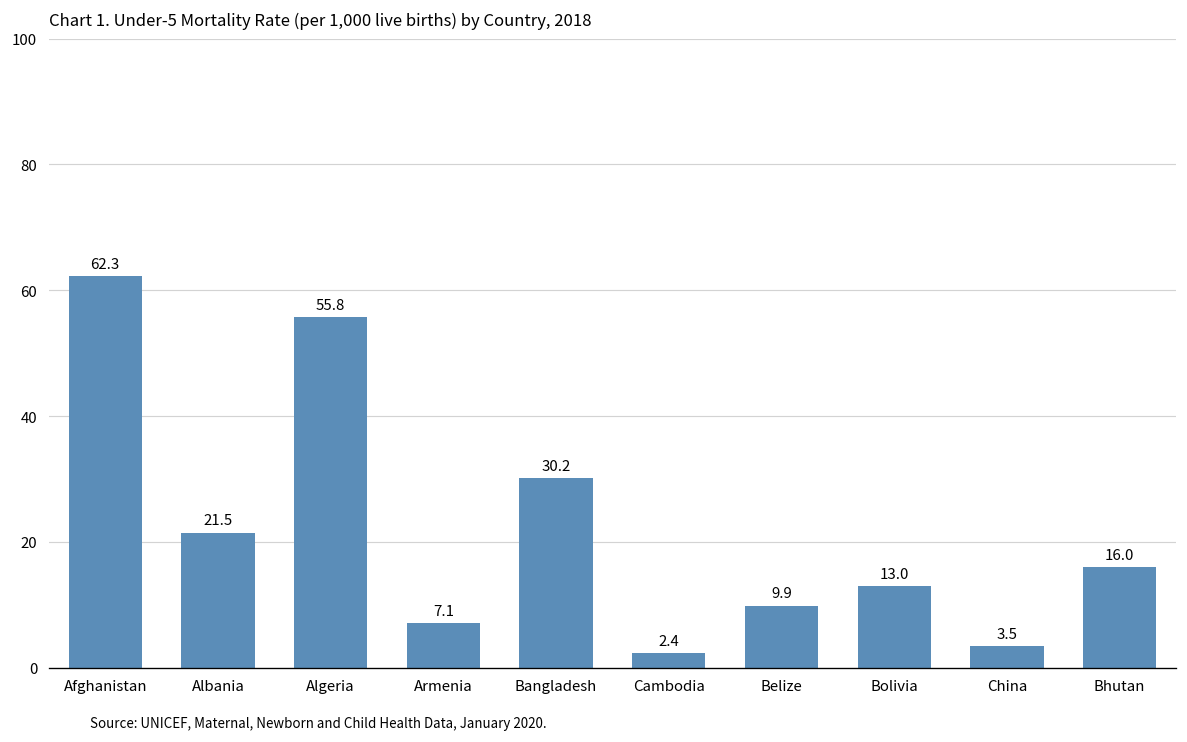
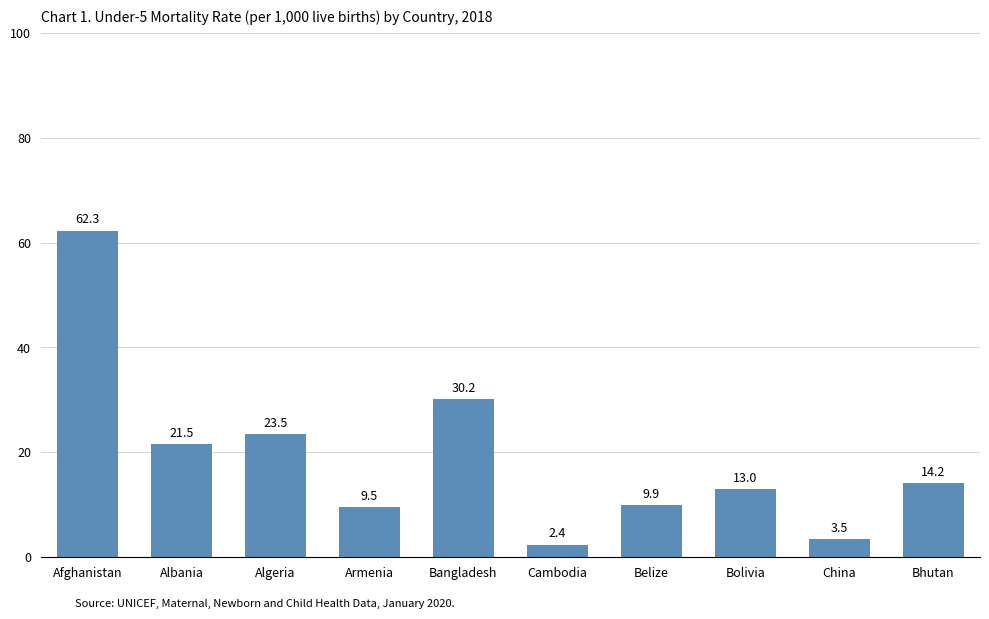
Algeria: 55.8 -> 23.5
Armenia: 7.1 -> 9.5
Bhutan: 16.0 -> 14.2
